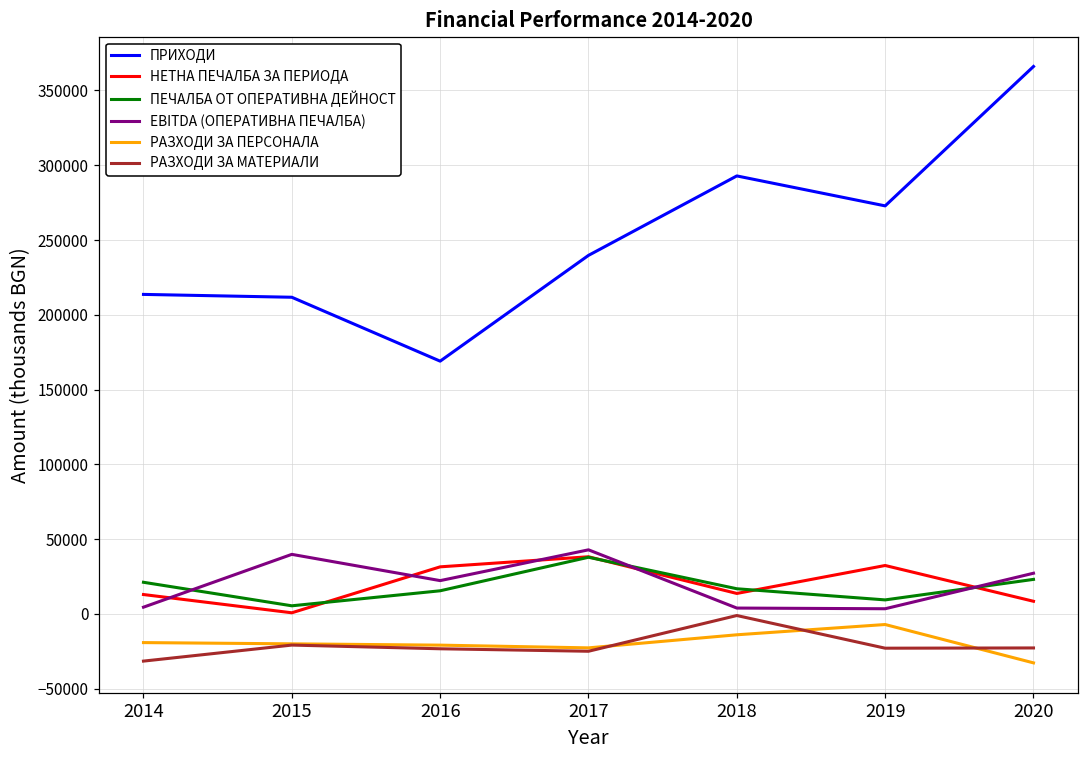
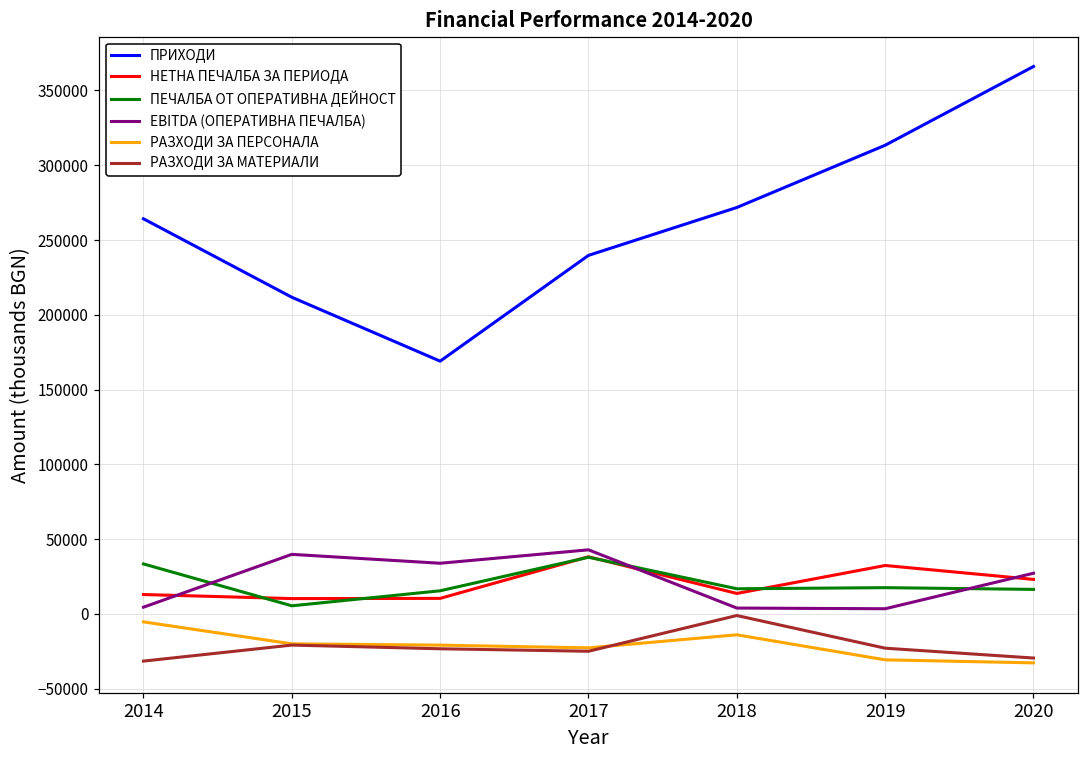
ПРИХОДИ, 2014: 214000 -> 264000
ПЕЧАЛБА ОТ ОПЕРАТИВНА ДЕЙНОСТ, 2014: 21000 -> 33000
РАЗХОДИ ЗА ПЕРСОНАЛА, 2014: -19000 -> -5000
НЕТНА ПЕЧАЛБА ЗА ПЕРИОДА, 2015: 1000 -> 10000
НЕТНА ПЕЧАЛБА ЗА ПЕРИОДА, 2016: 31000 -> 10000
EBITDA (ОПЕРАТИВНА ПЕЧАЛБА), 2016: 22000 -> 34000
ПРИХОДИ, 2018: 293000 -> 272000
ПРИХОДИ, 2019: 273000 -> 313000
ПЕЧАЛБА ОТ ОПЕРАТИВНА ДЕЙНОСТ, 2019: 9000 -> 18000
РАЗХОДИ ЗА ПЕРСОНАЛА, 2019: -7000 -> -31000
НЕТНА ПЕЧАЛБА ЗА ПЕРИОДА, 2020: 8000 -> 23000
ПЕЧАЛБА ОТ ОПЕРАТИВНА ДЕЙНОСТ, 2020: 23000 -> 16000
РАЗХОДИ ЗА МАТЕРИАЛИ, 2020: -23000 -> -30000
